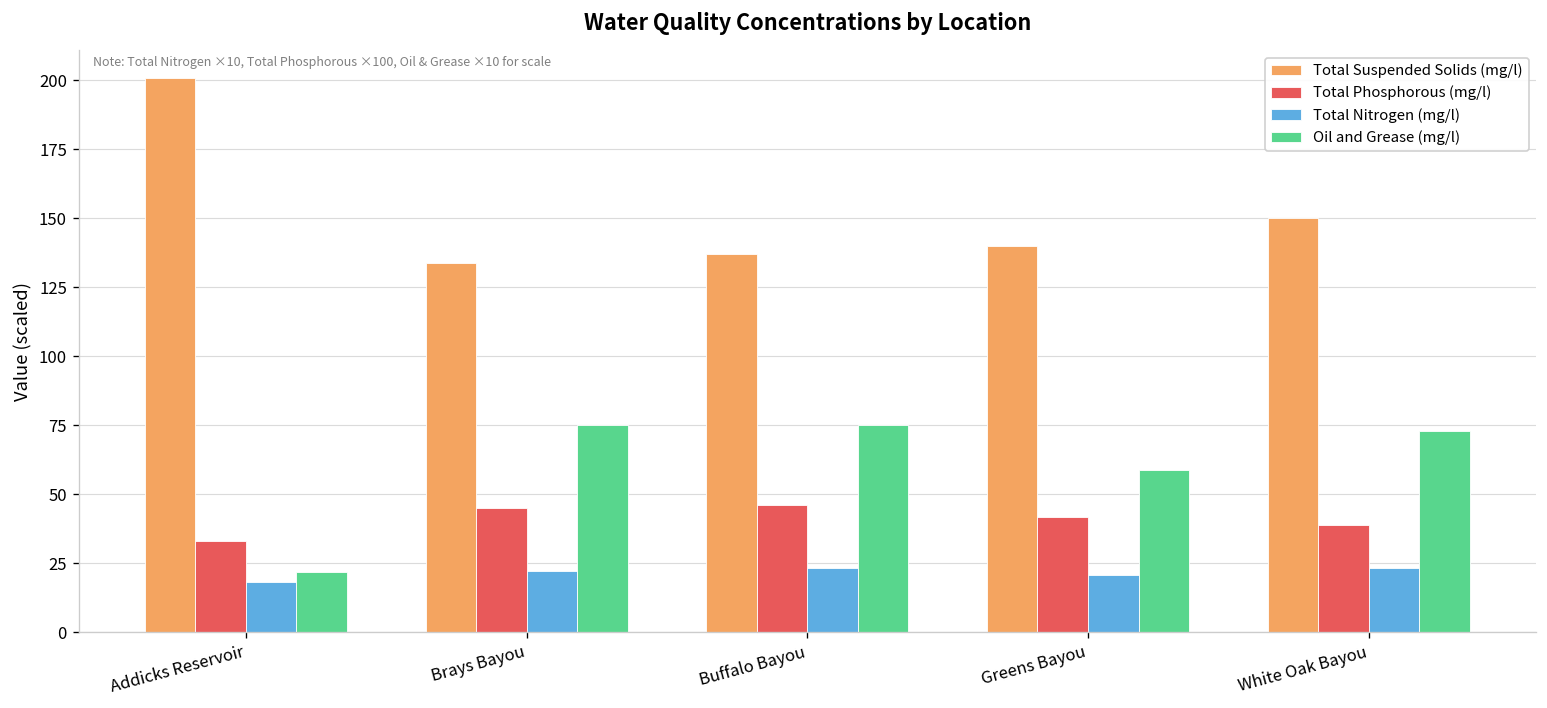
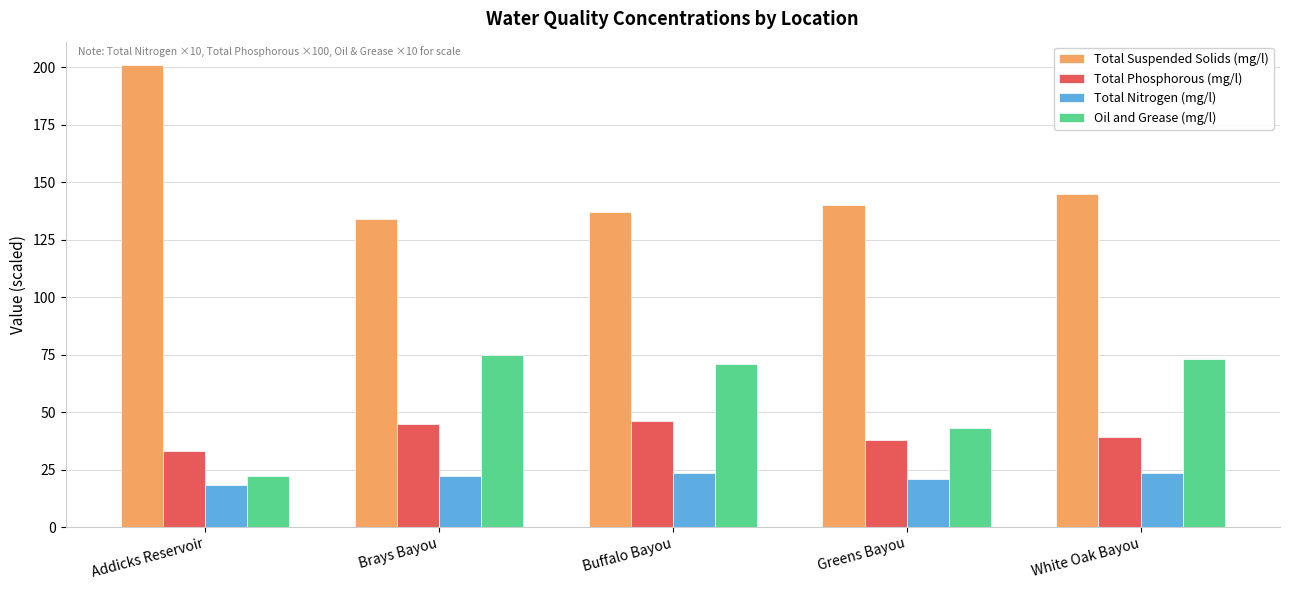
Oil and Grease (mg/l), Buffalo Bayou: 75 -> 71
Total Phosphorous (mg/l), Greens Bayou: 42 -> 38
Oil and Grease (mg/l), Greens Bayou: 59 -> 43
Total Suspended Solids (mg/l), White Oak Bayou: 150 -> 145
